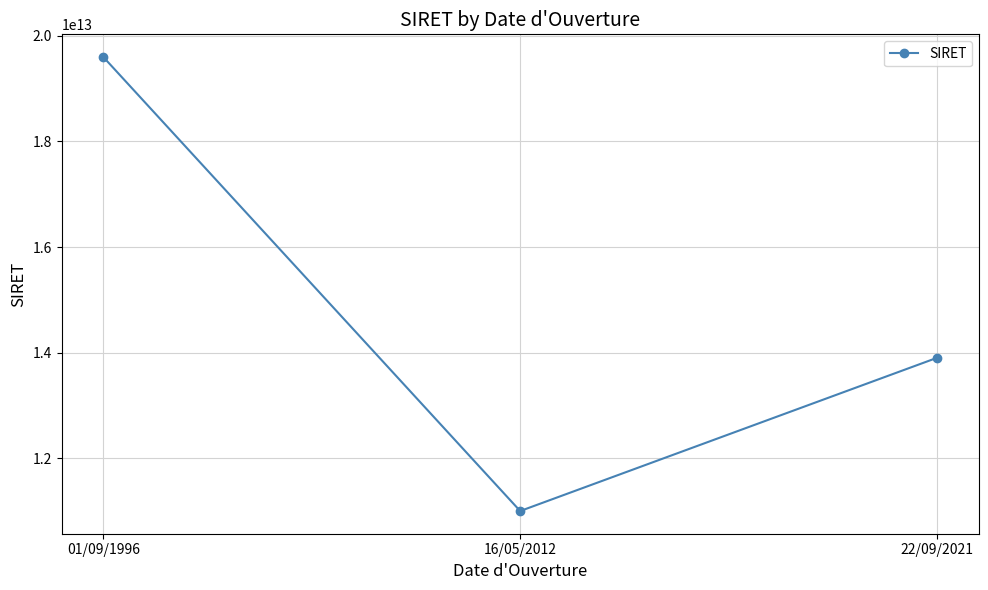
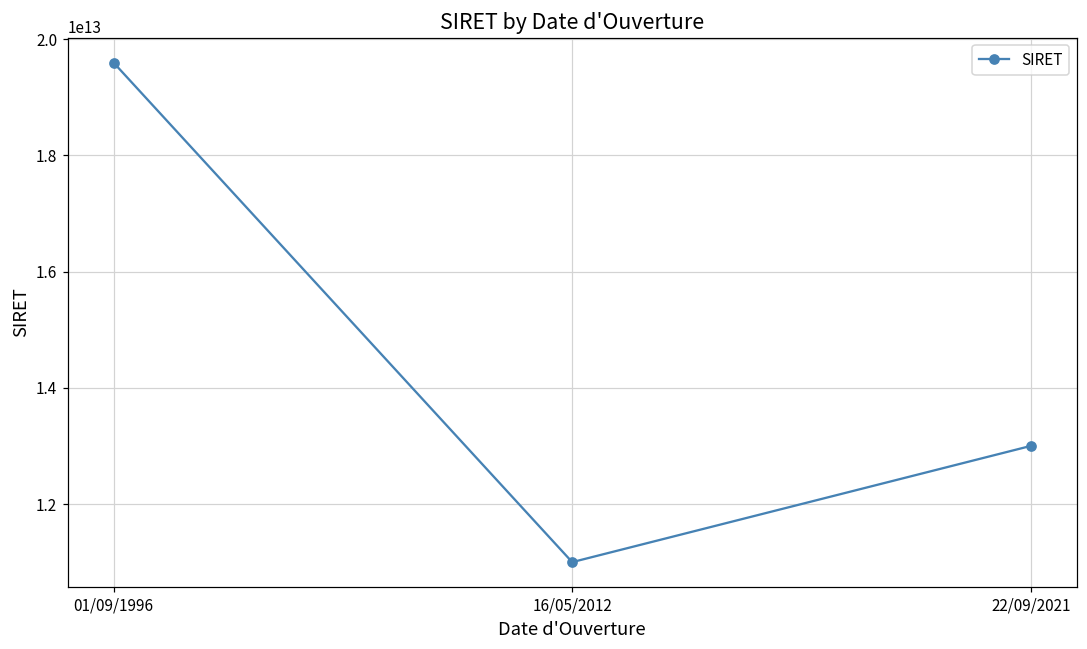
22/09/2021: 13900000000000 -> 13000000000000
